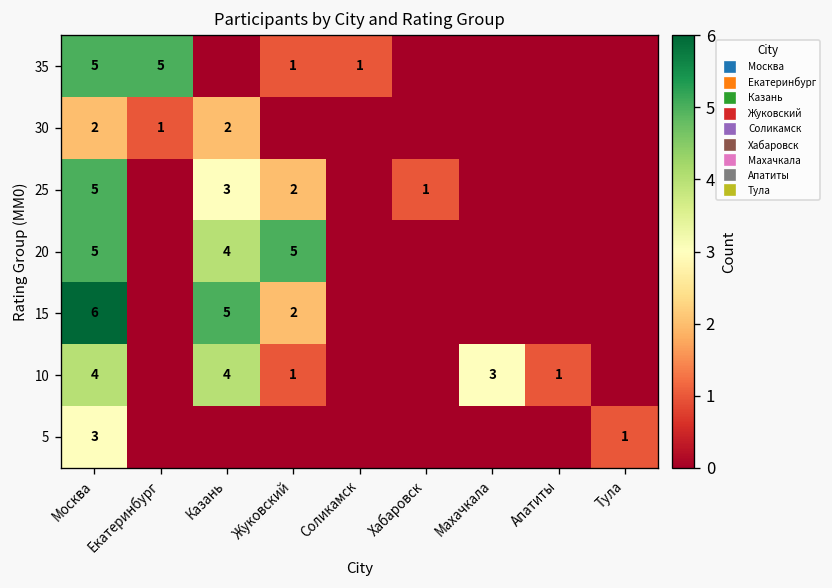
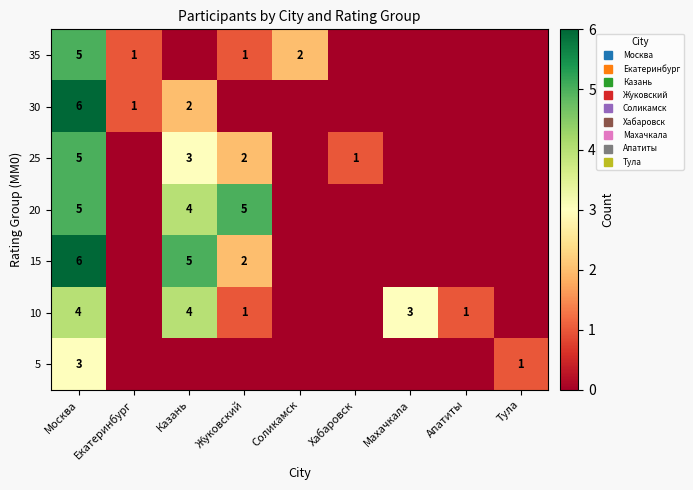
35, Екатеринбург: 5 -> 1
35, Соликамск: 1 -> 2
30, Москва: 2 -> 6
